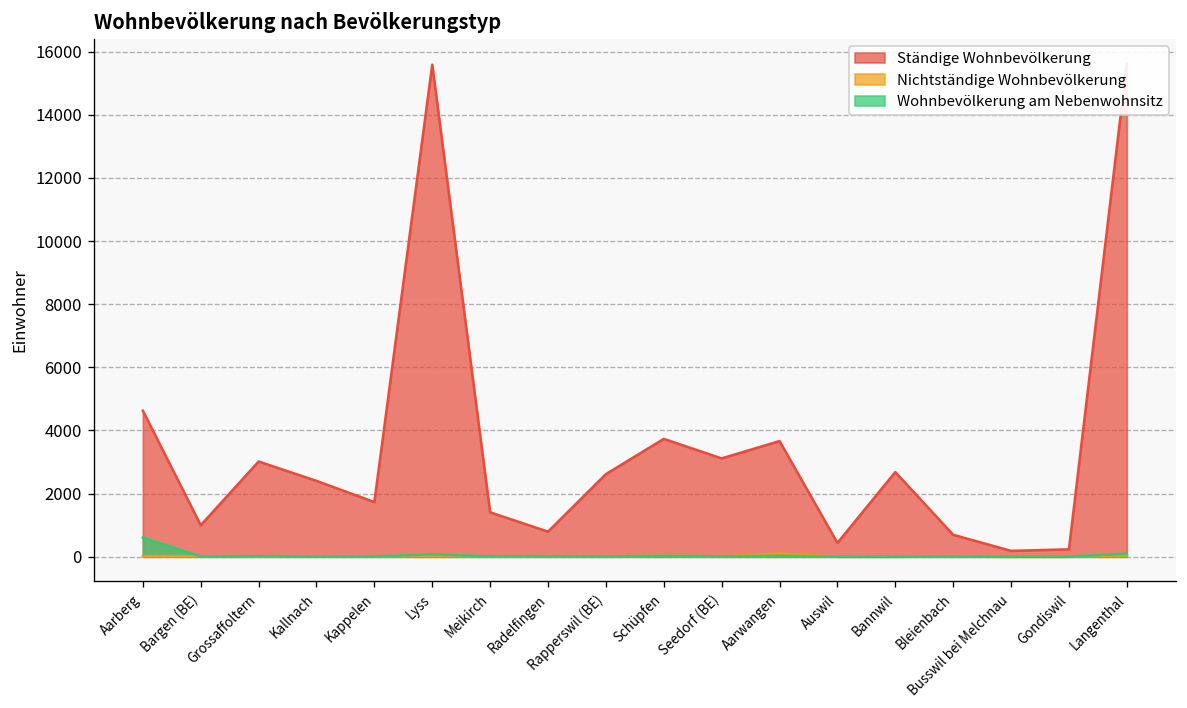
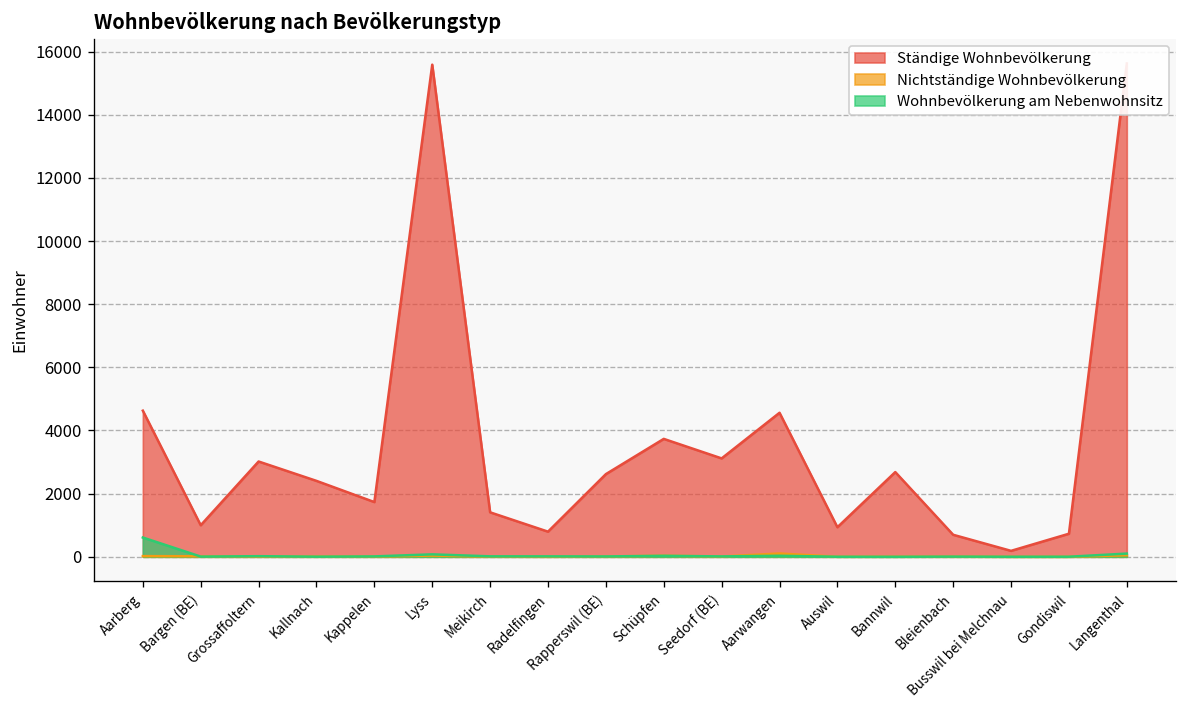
Ständige Wohnbevölkerung, Aarwangen: 3700 -> 4600
Ständige Wohnbevölkerung, Auswil: 400 -> 900
Ständige Wohnbevölkerung, Gondiswil: 200 -> 700
